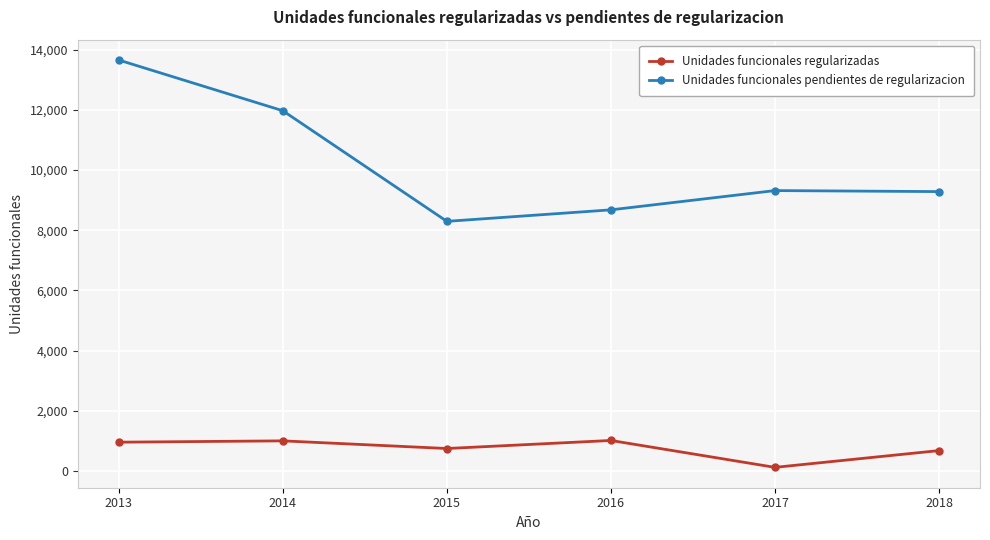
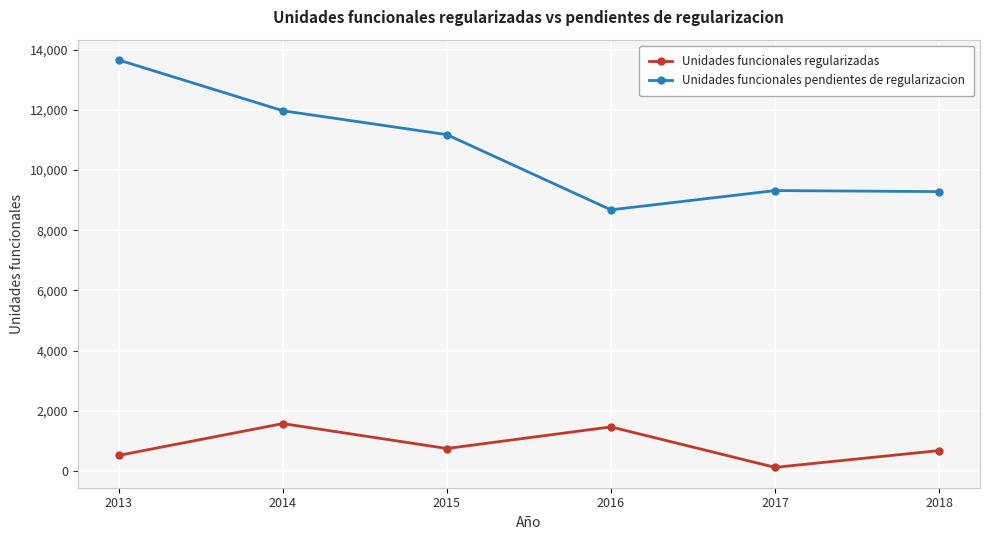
Unidades funcionales regularizadas, 2013: 1,000 -> 500
Unidades funcionales regularizadas, 2014: 1,000 -> 1,600
Unidades funcionales pendientes de regularizacion, 2015: 8,300 -> 11,200
Unidades funcionales regularizadas, 2016: 1,000 -> 1,500
